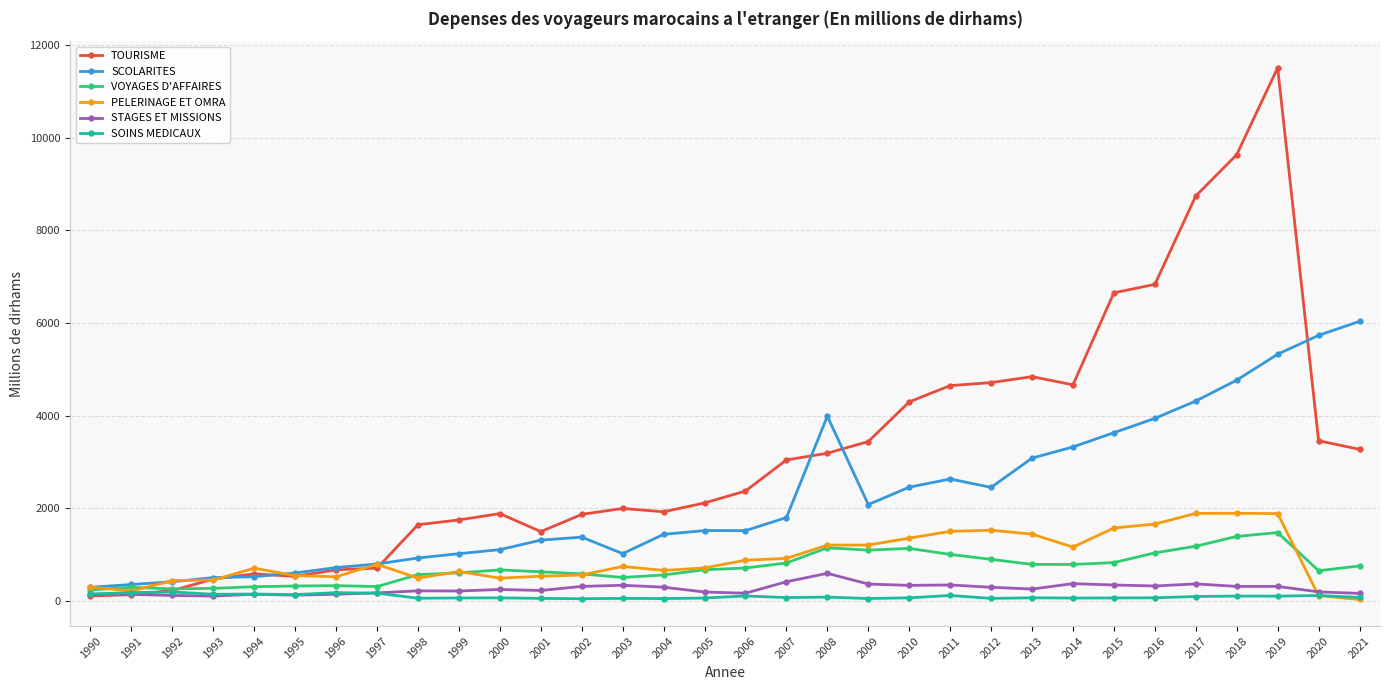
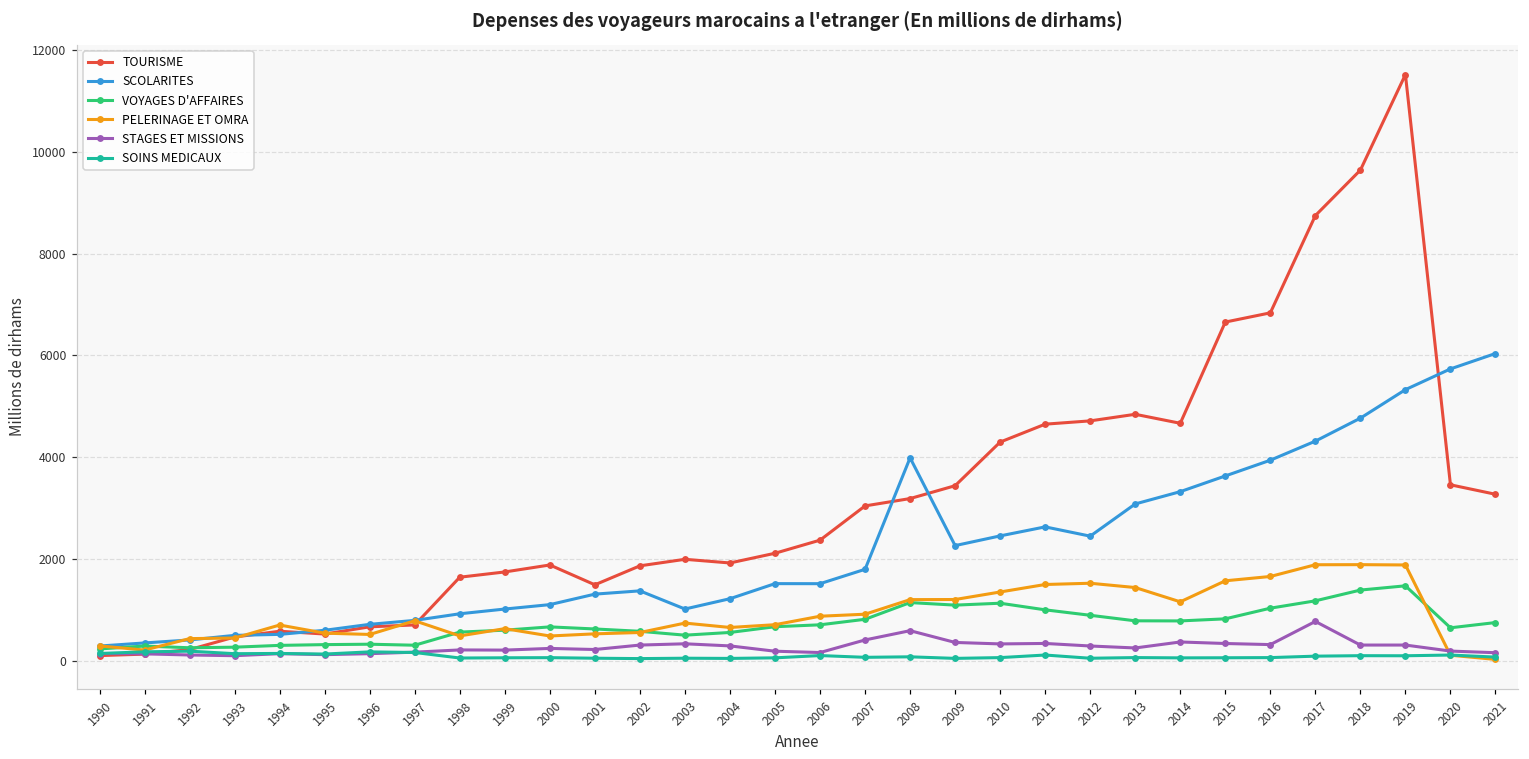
SCOLARITES, 2004: 1400 -> 1200
SCOLARITES, 2009: 2100 -> 2300
STAGES ET MISSIONS, 2017: 400 -> 800
